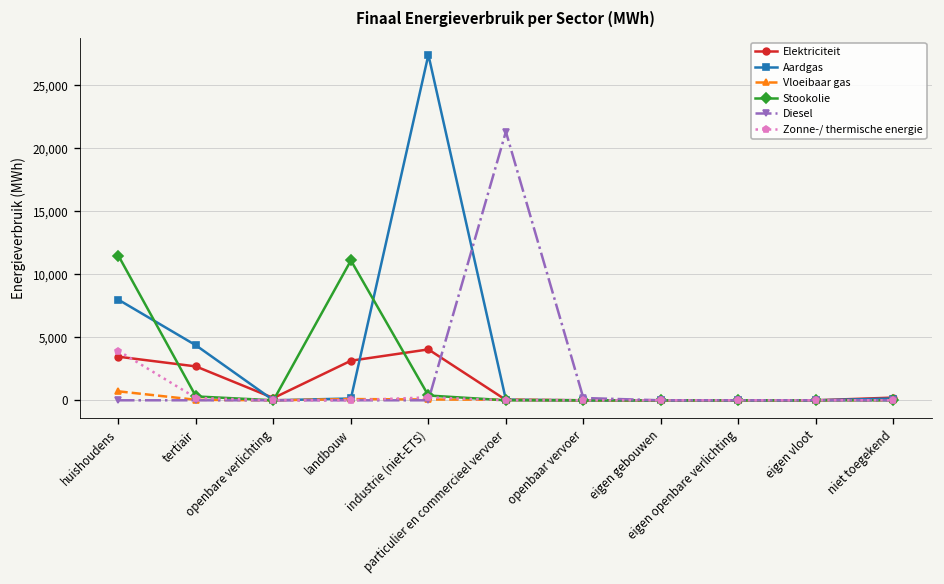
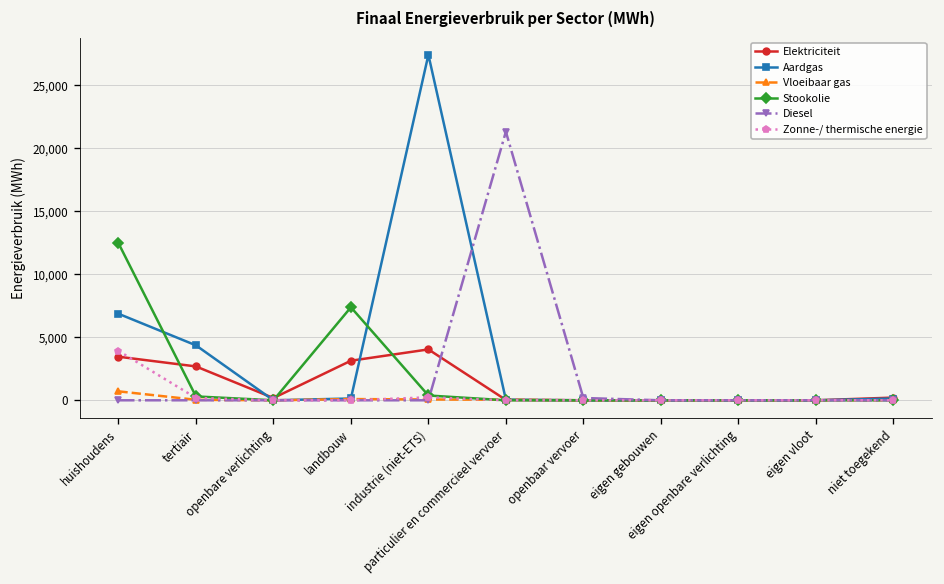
Aardgas, huishoudens: 8,000 -> 6,900
Stookolie, huishoudens: 11,500 -> 12,500
Stookolie, landbouw: 11,100 -> 7,400
